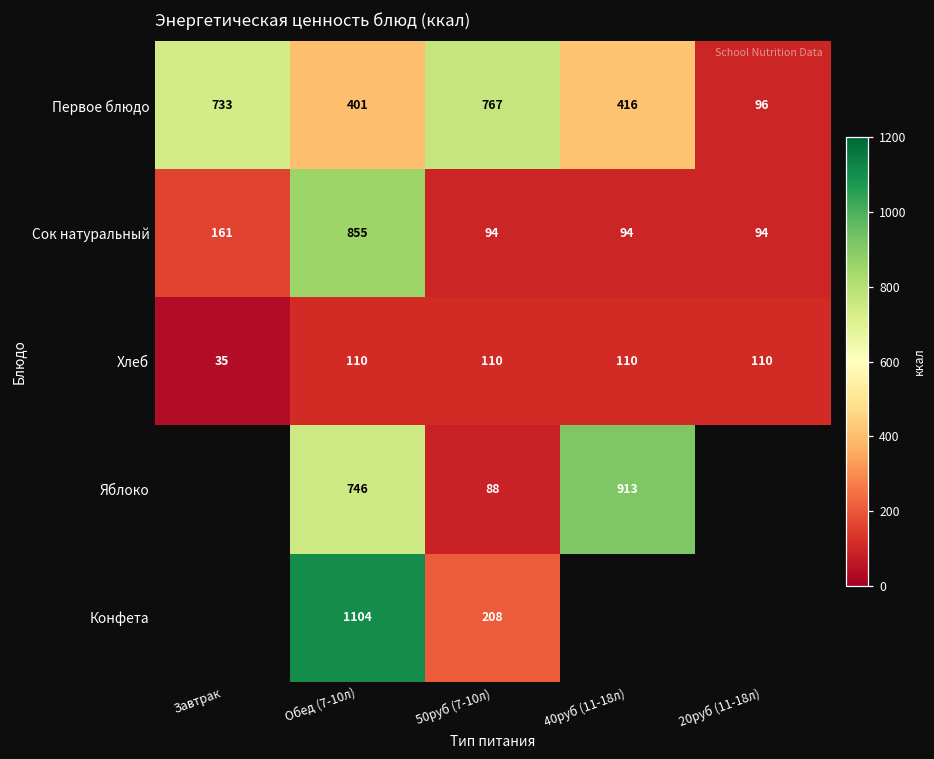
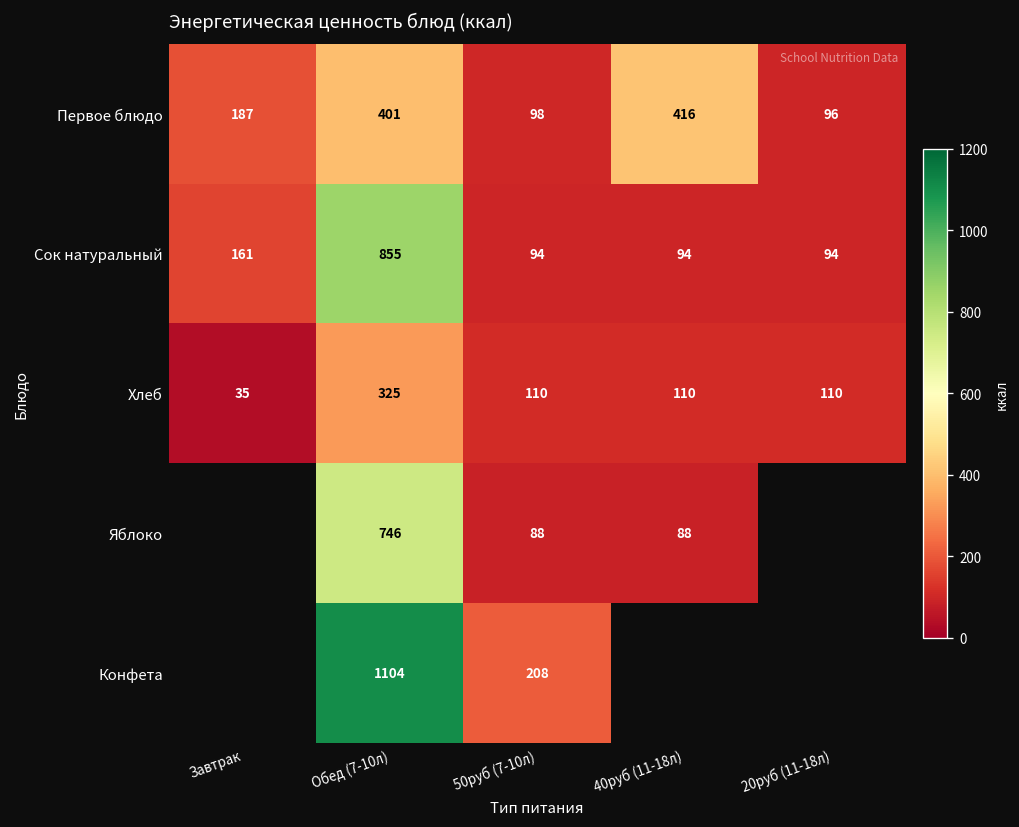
Первое блюдо, Завтрак: 733 -> 187
Первое блюдо, 50руб (7-10л): 767 -> 98
Хлеб, Обед (7-10л): 110 -> 325
Яблоко, 40руб (11-18л): 913 -> 88
